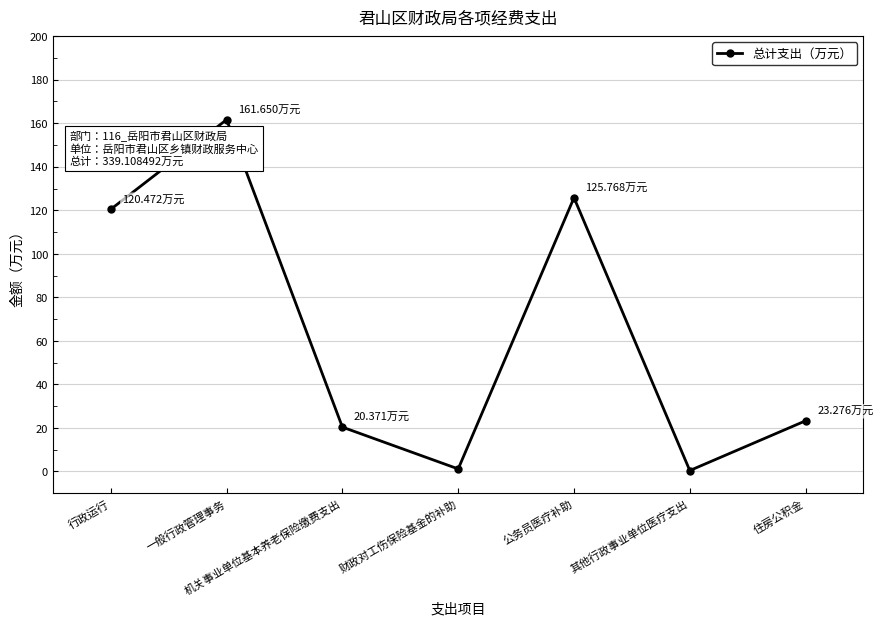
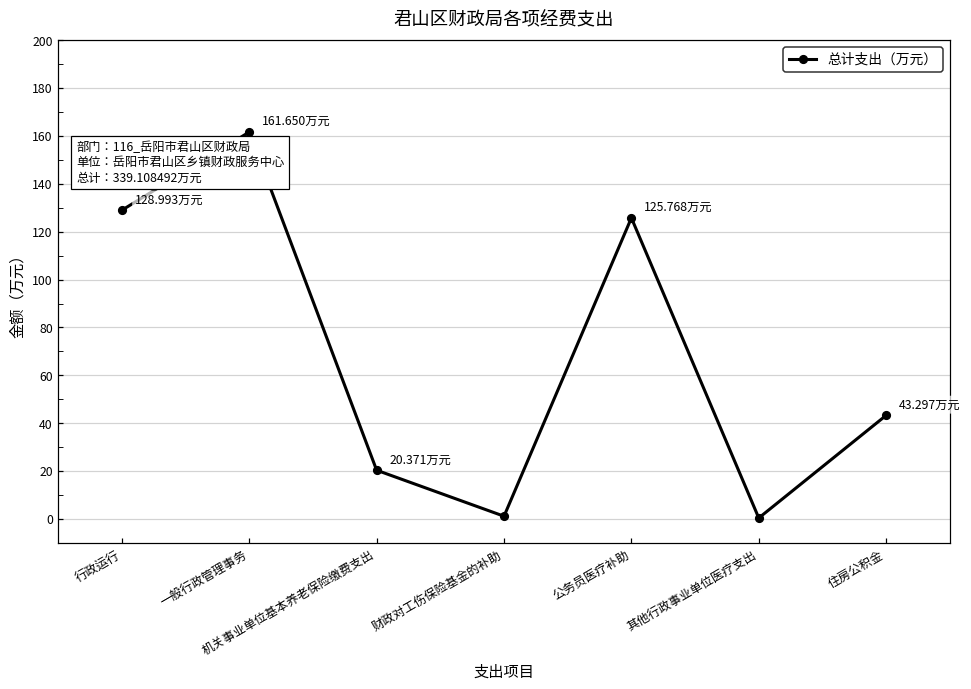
行政运行: 120.472 -> 128.993
住房公积金: 23.276 -> 43.297
